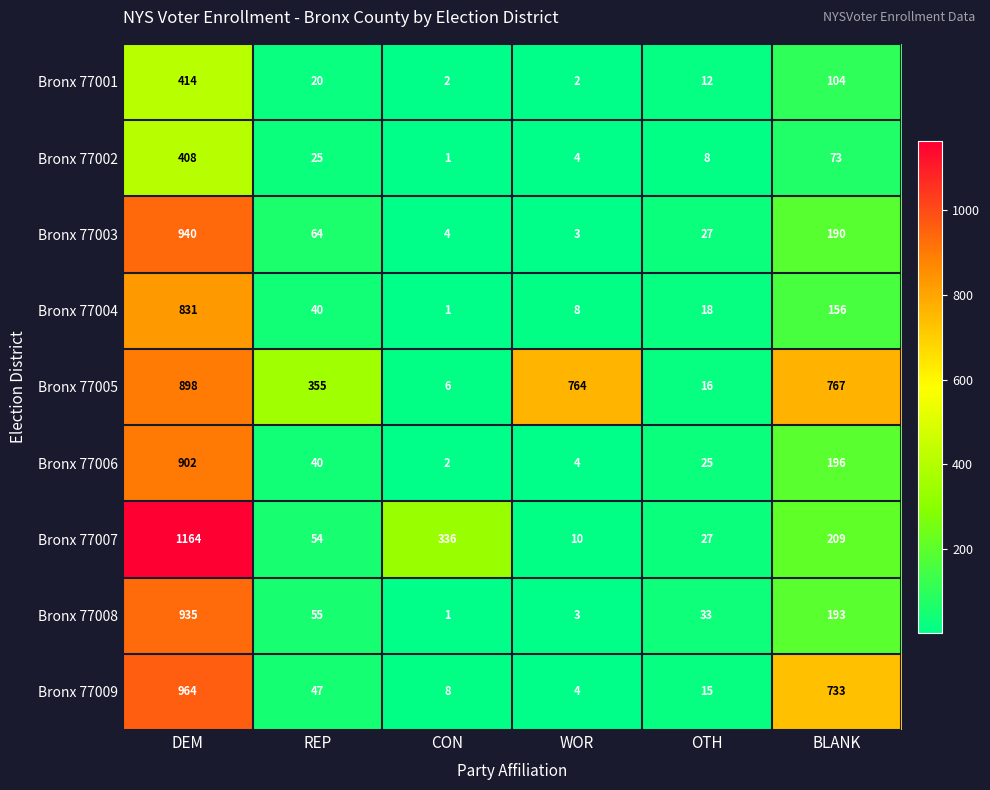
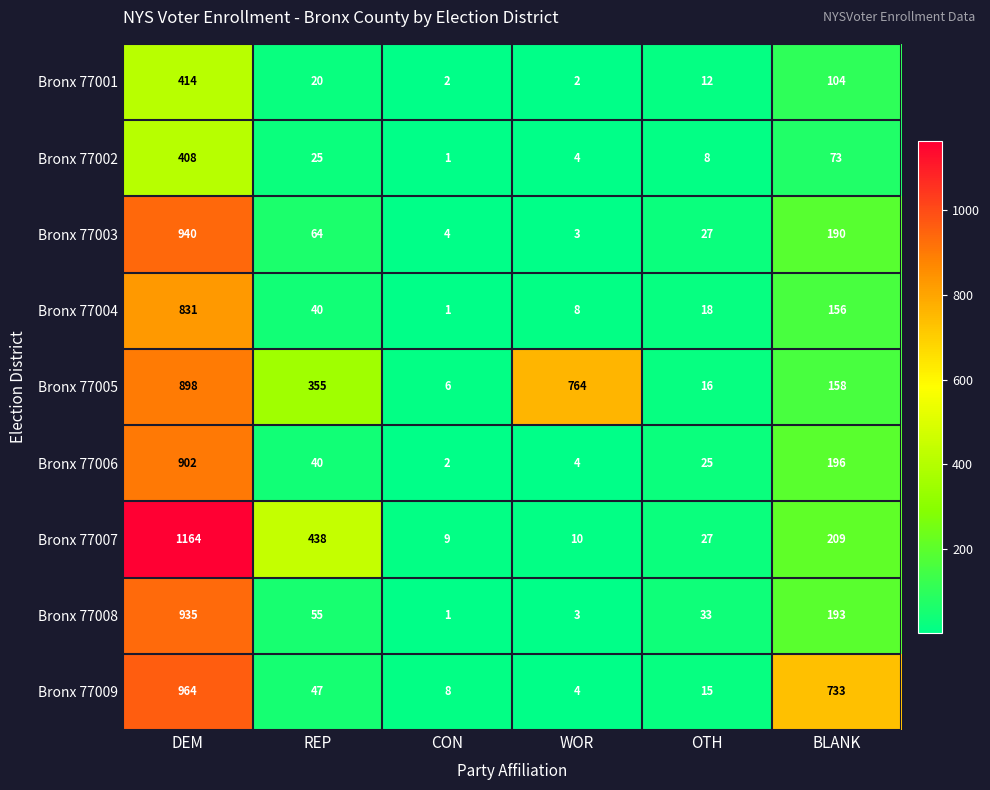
Bronx 77005, BLANK: 767 -> 158
Bronx 77007, REP: 54 -> 438
Bronx 77007, CON: 336 -> 9
